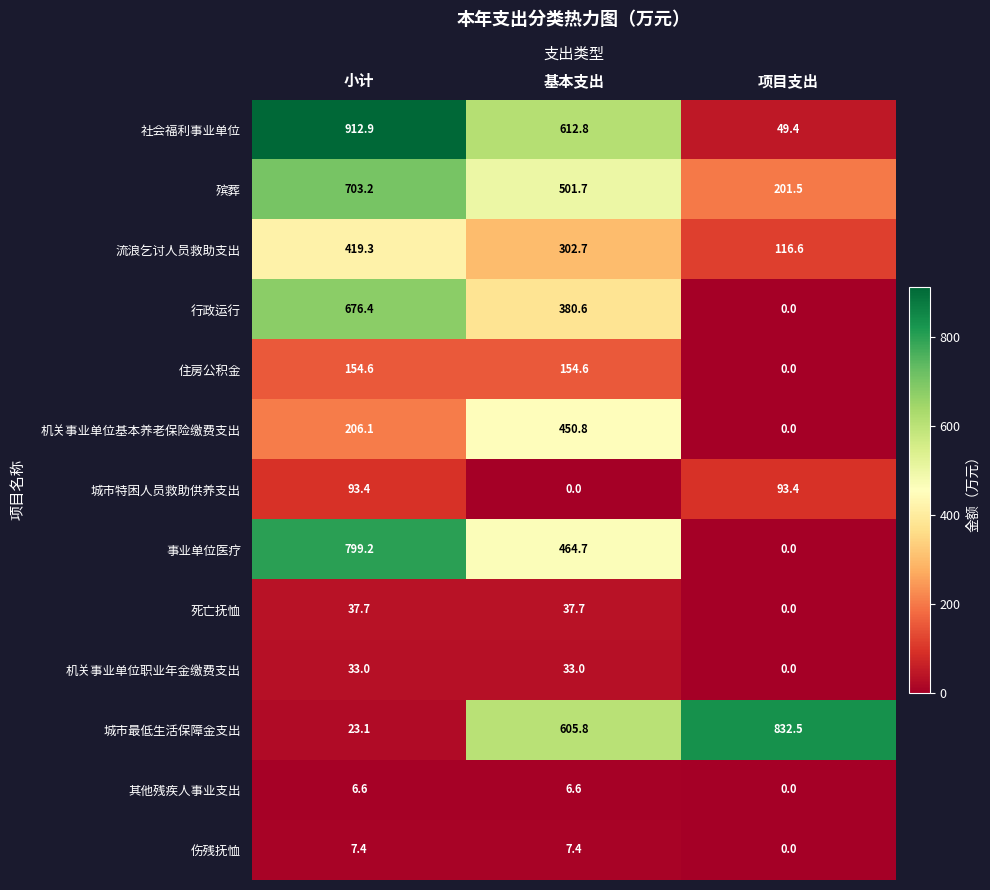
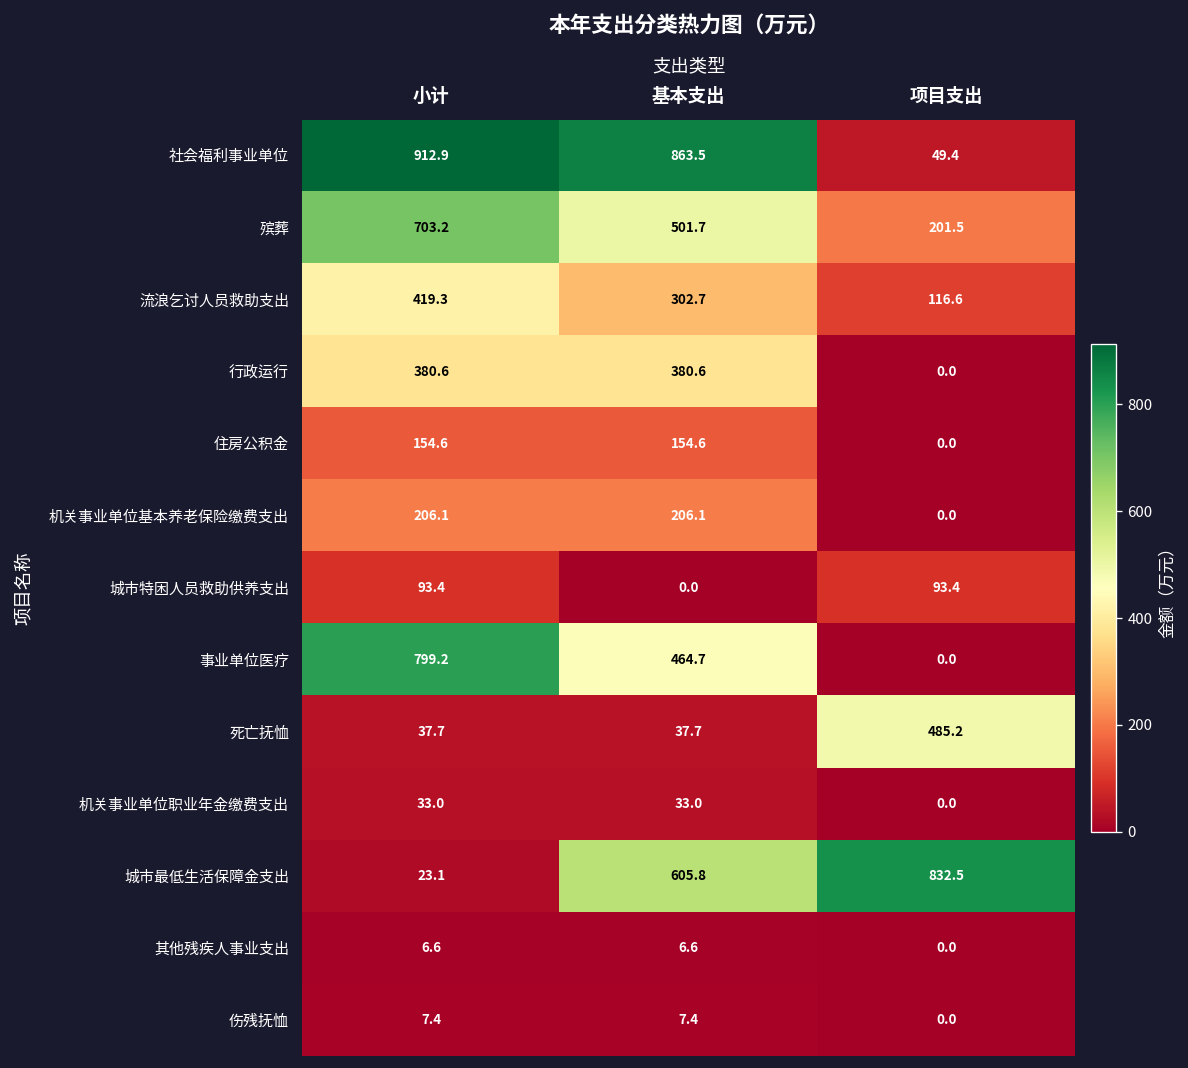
社会福利事业单位, 基本支出: 612.8 -> 863.5
行政运行, 小计: 676.4 -> 380.6
机关事业单位基本养老保险缴费支出, 基本支出: 450.8 -> 206.1
死亡抚恤, 项目支出: 0.0 -> 485.2
